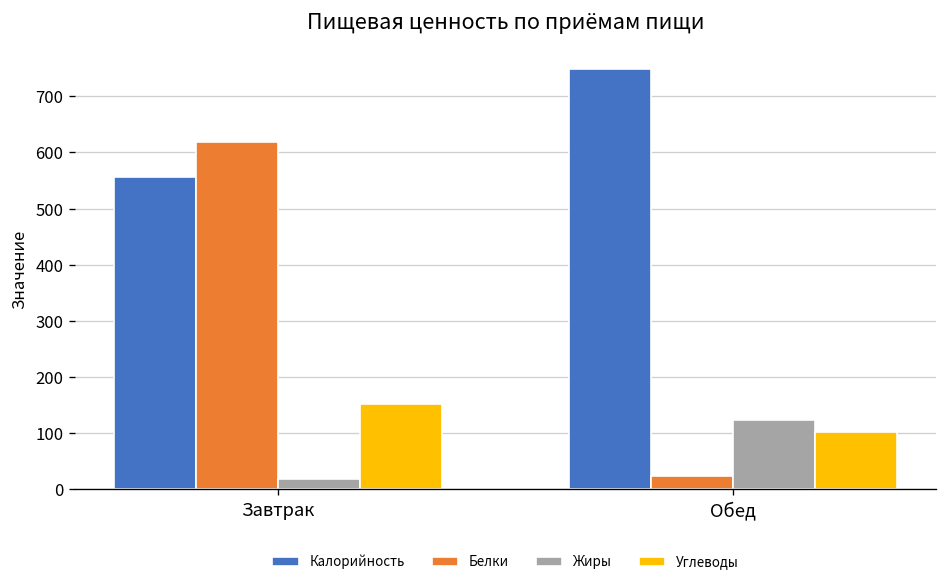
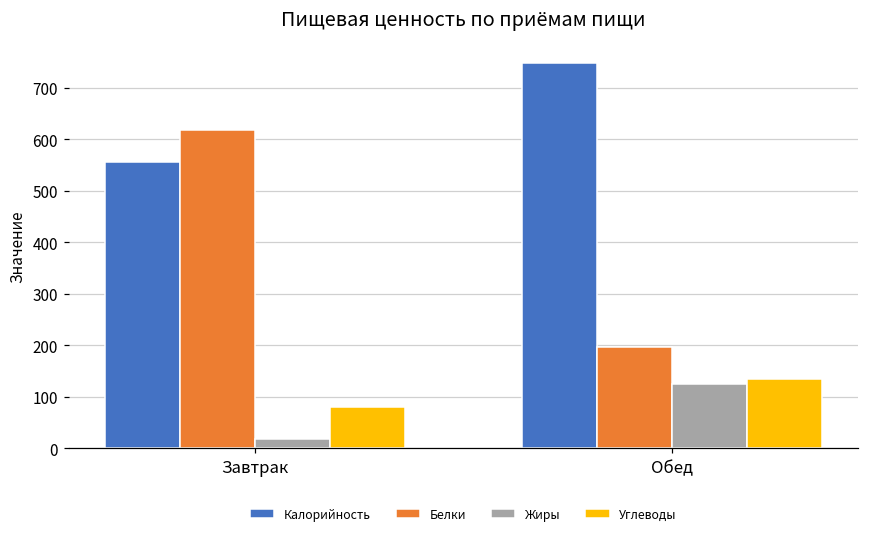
Углеводы, Завтрак: 150 -> 80
Белки, Обед: 20 -> 200
Углеводы, Обед: 100 -> 130
